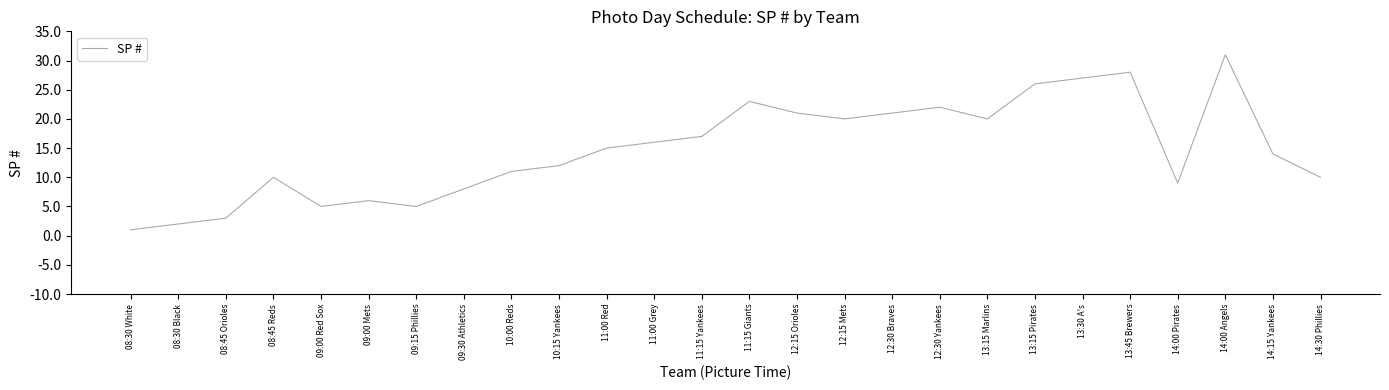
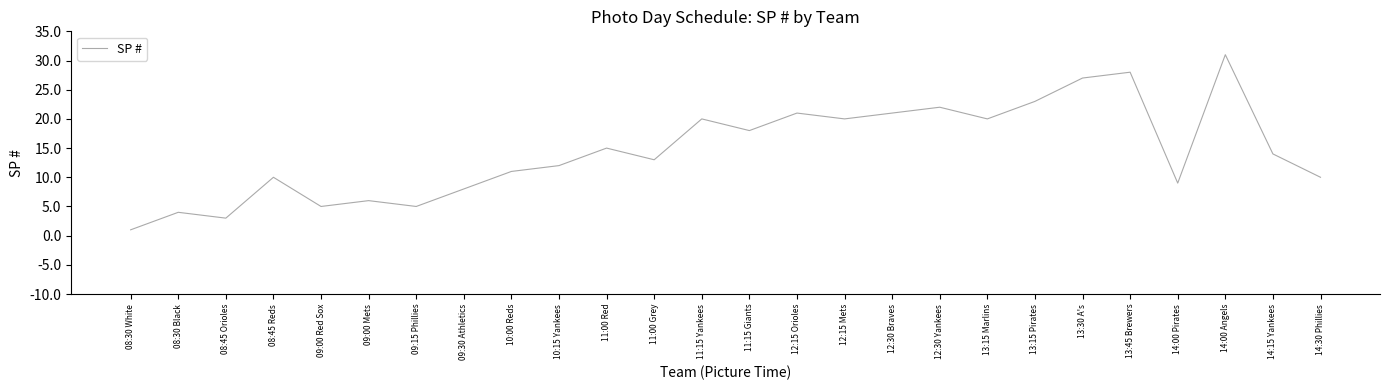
08:30 Black: 2 -> 4
11:00 Grey: 16 -> 13
11:15 Yankees: 17 -> 20
11:15 Giants: 23 -> 18
13:15 Pirates: 26 -> 23
